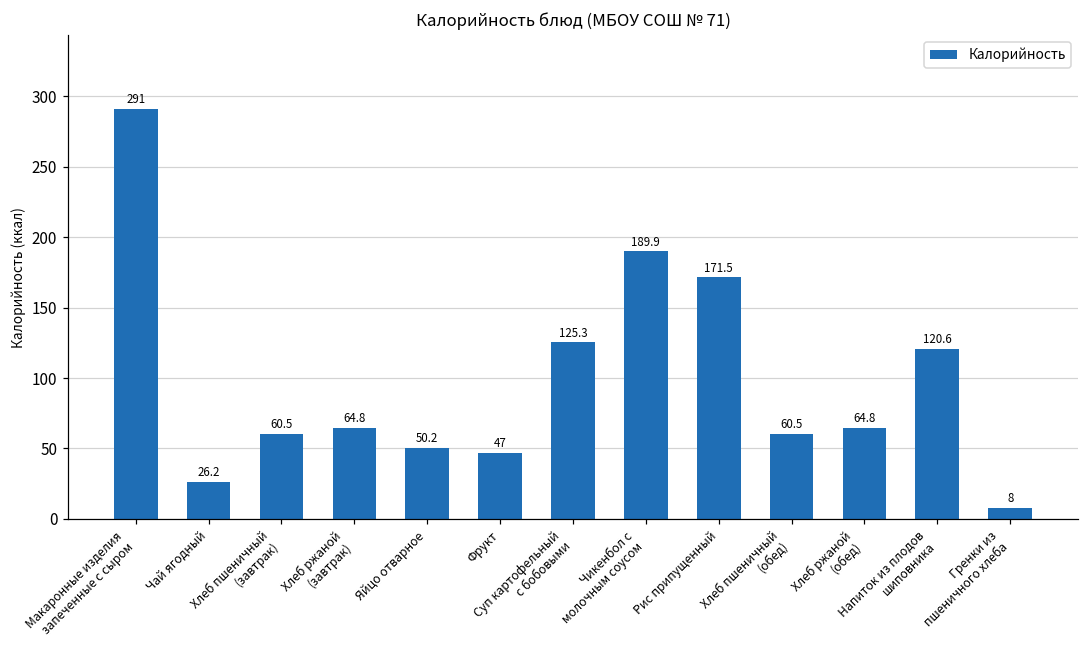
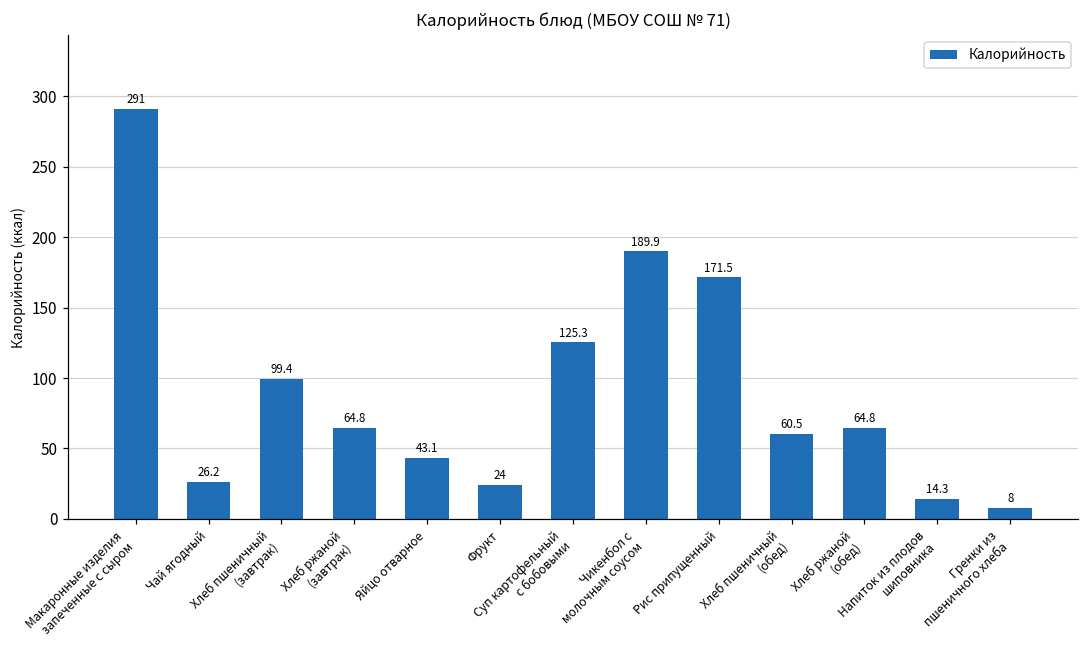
Хлеб пшеничный (завтрак): 60.5 -> 99.4
Яйцо отварное: 50.2 -> 43.1
Фрукт: 47 -> 24
Напиток из плодов шиповника: 120.6 -> 14.3
